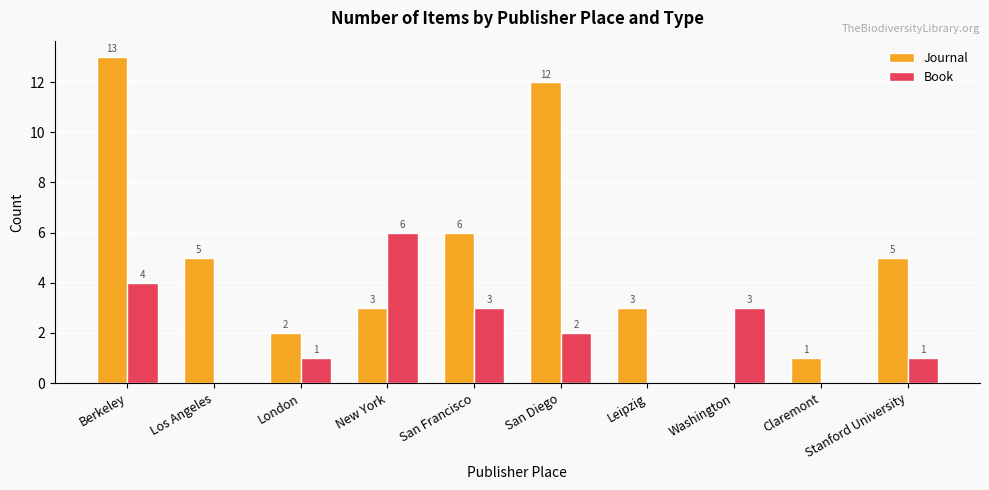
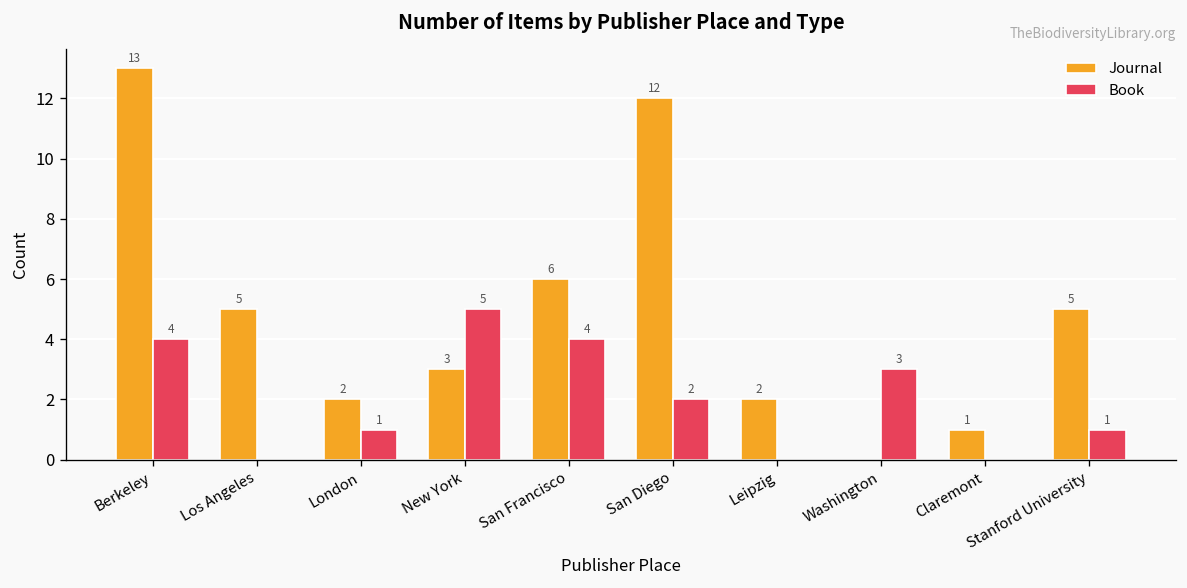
Book, New York: 6 -> 5
Book, San Francisco: 3 -> 4
Journal, Leipzig: 3 -> 2
